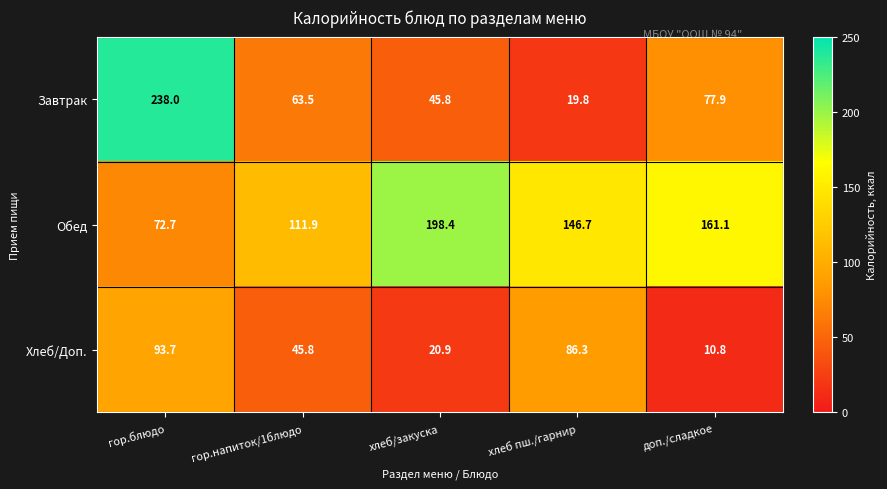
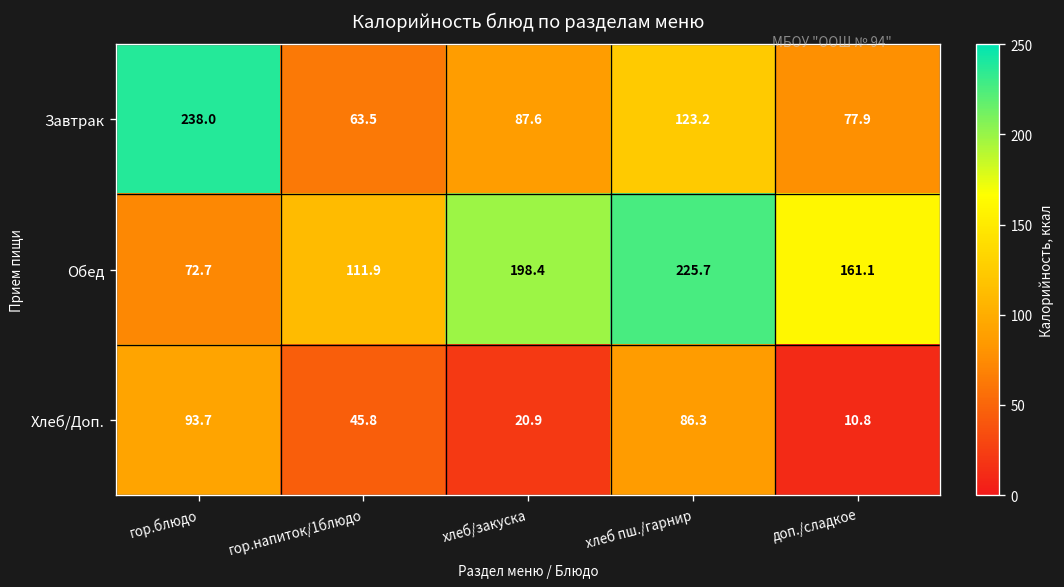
Завтрак, хлеб/закуска: 45.8 -> 87.6
Завтрак, хлеб пш./гарнир: 19.8 -> 123.2
Обед, хлеб пш./гарнир: 146.7 -> 225.7
